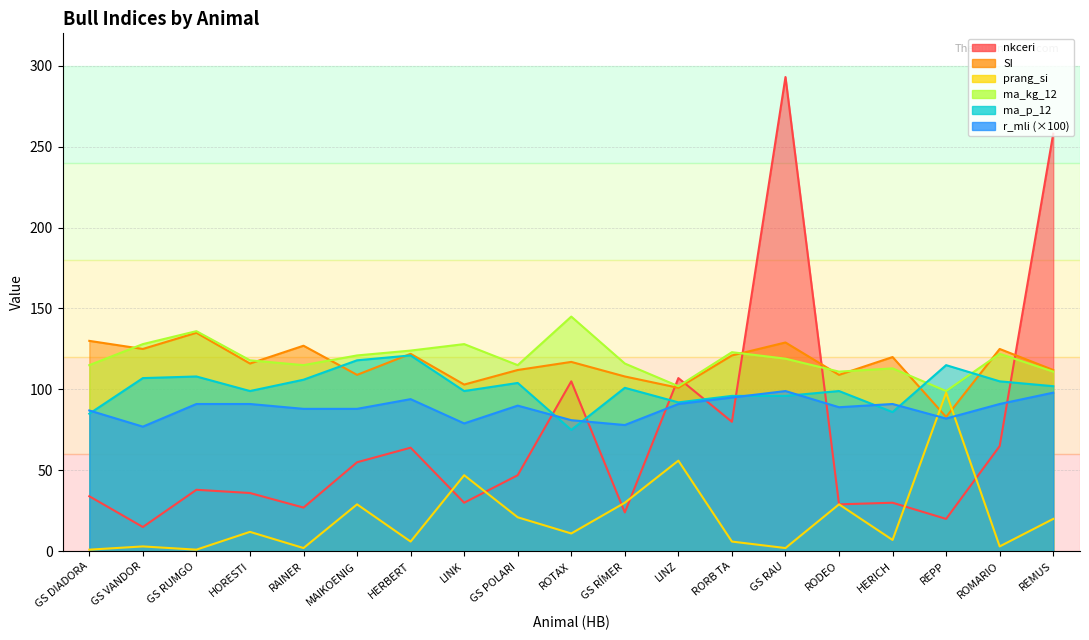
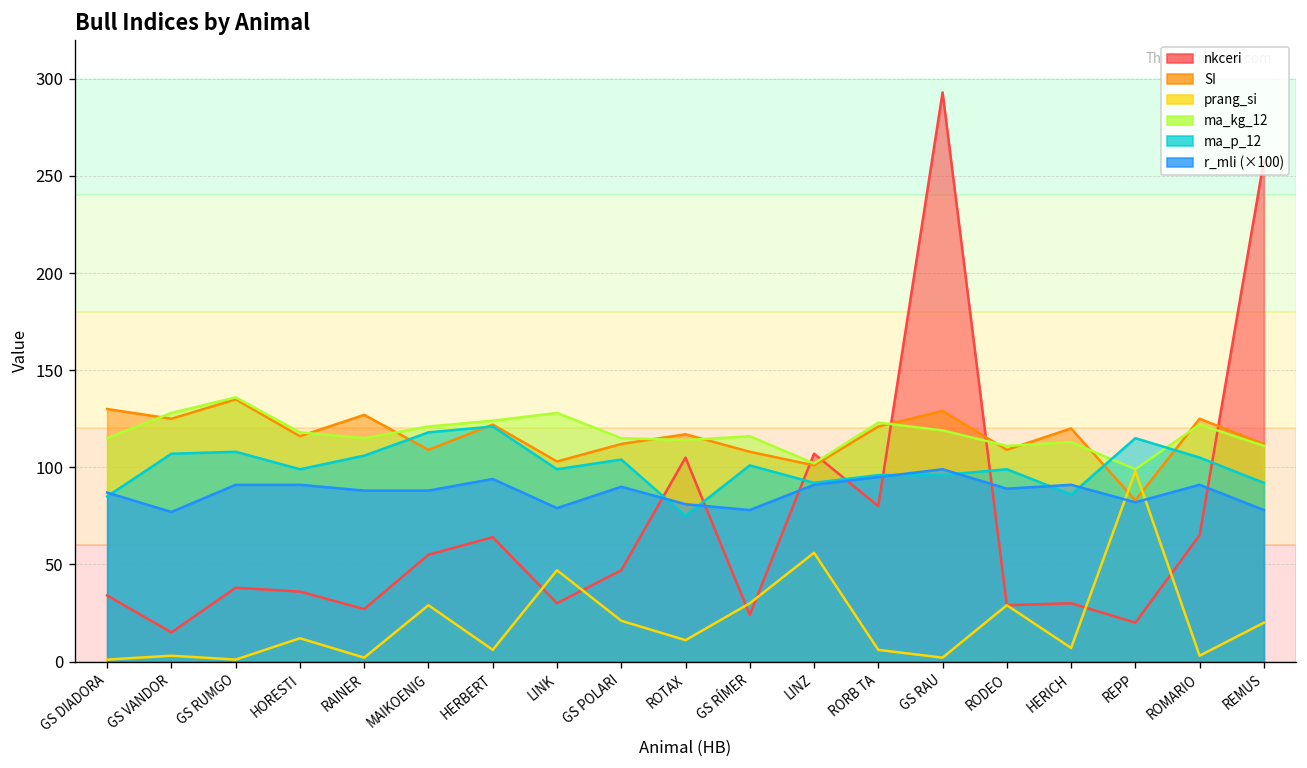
ma_kg_12, ROTAX: 145 -> 114
ma_p_12, REMUS: 102 -> 92
r_mli (×100), REMUS: 98 -> 78
